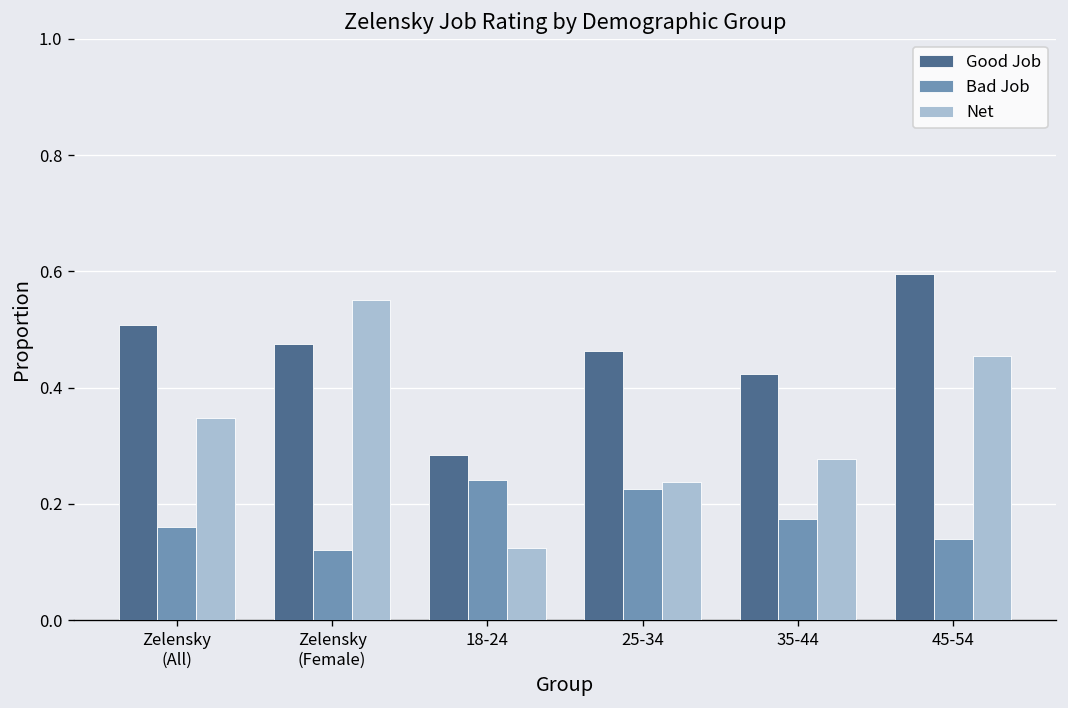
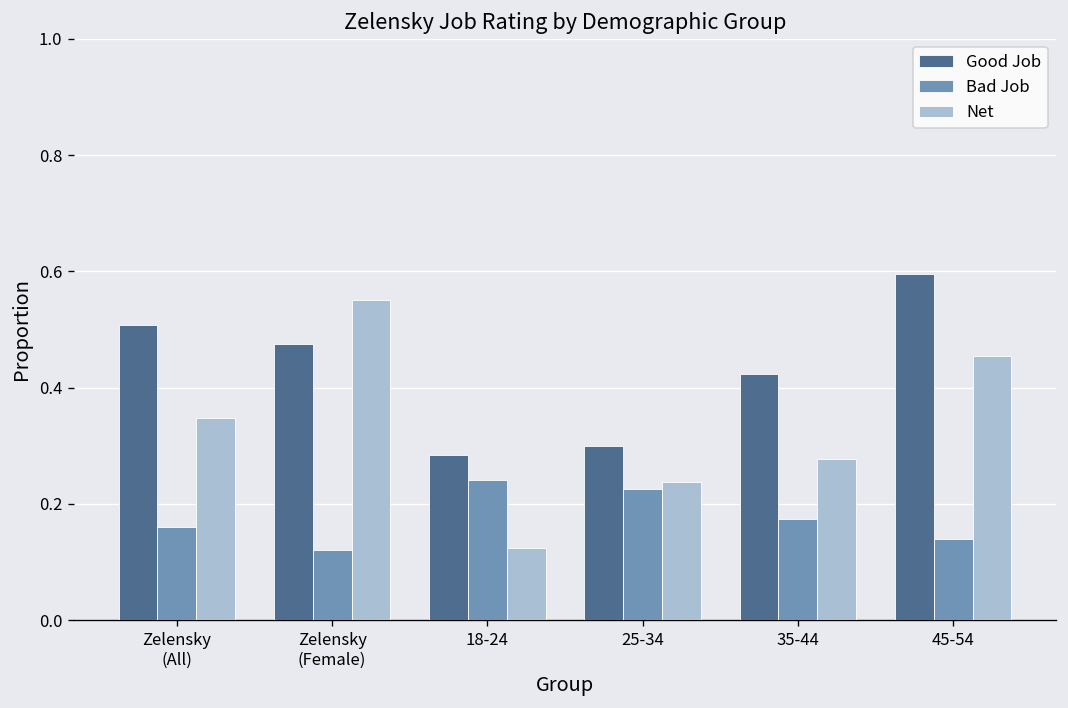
Good Job, 25-34: 0.46 -> 0.30
